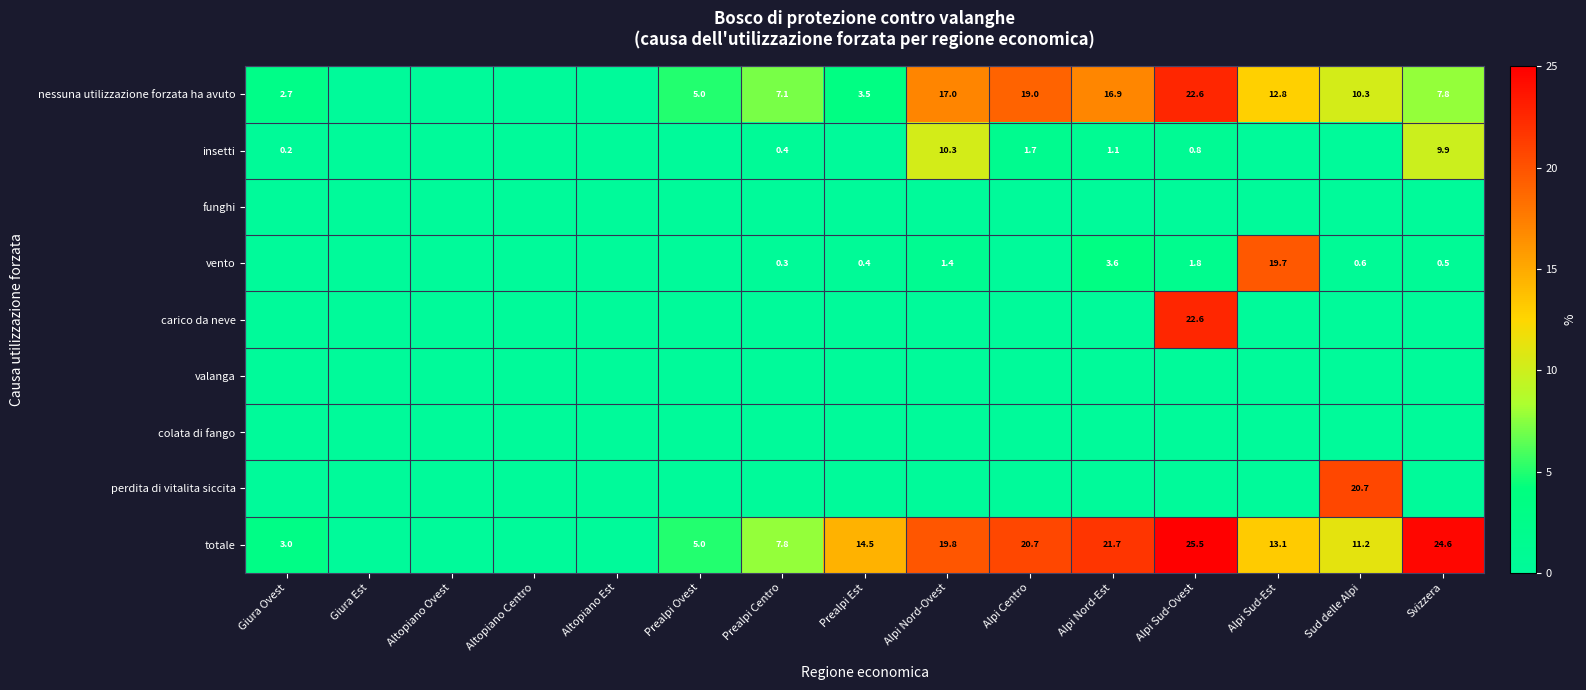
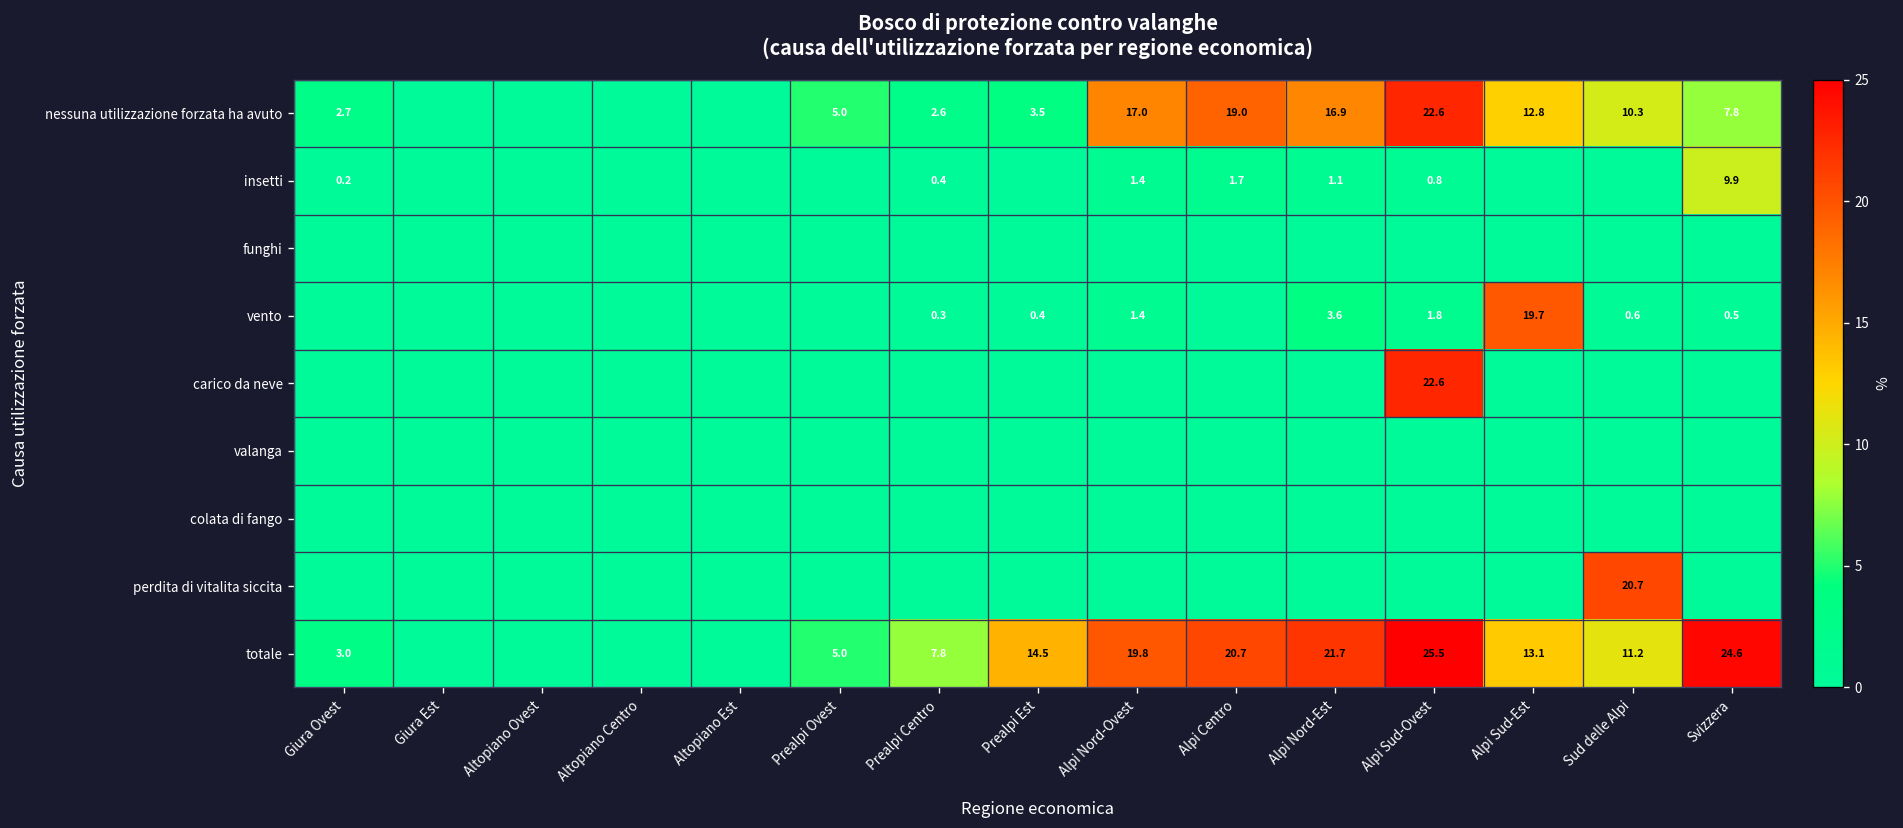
nessuna utilizzazione forzata ha avuto, Prealpi Centro: 7.1 -> 2.6
insetti, Alpi Nord-Ovest: 10.3 -> 1.4
